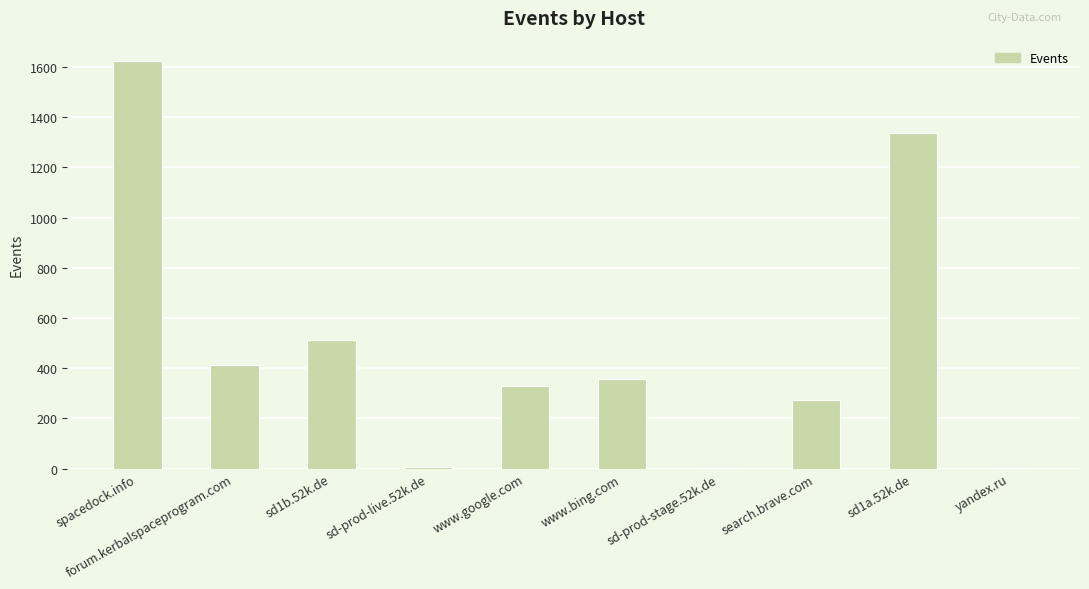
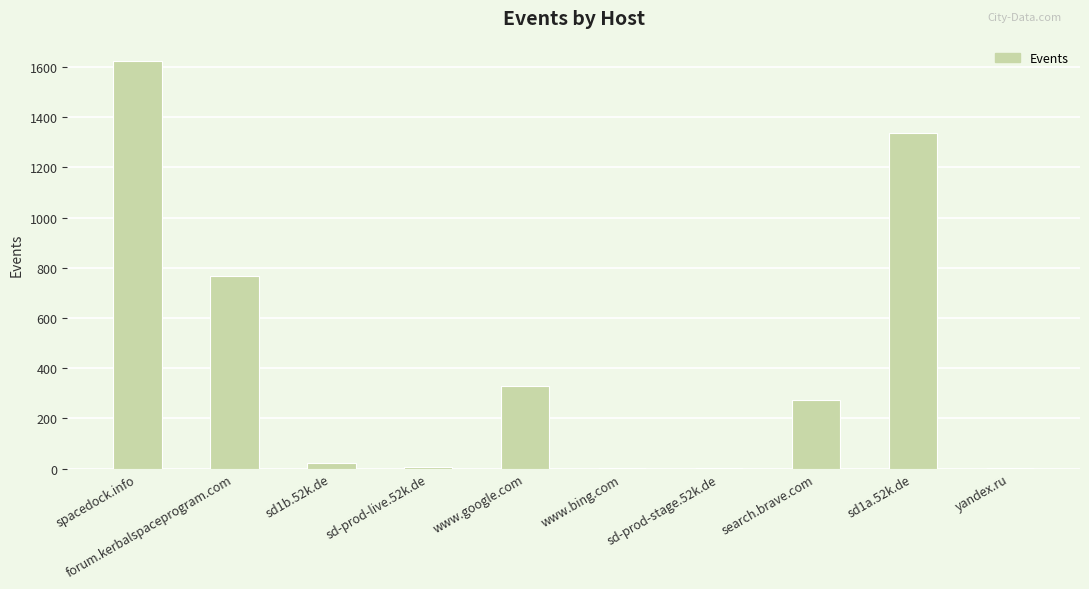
forum.kerbalspaceprogram.com: 410 -> 770
sd1b.52k.de: 510 -> 20
www.bing.com: 360 -> 0
